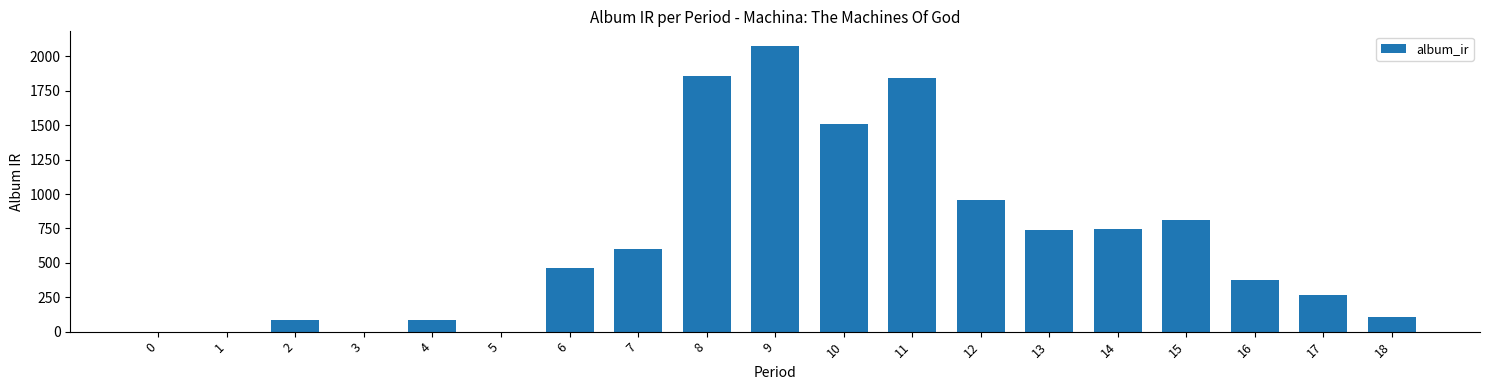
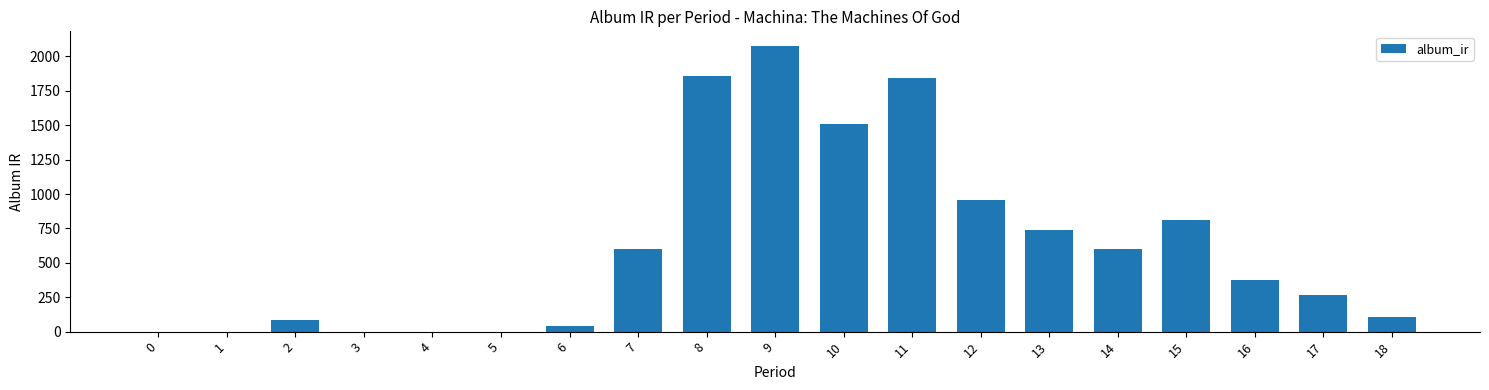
4: 90 -> 0
6: 460 -> 40
14: 740 -> 600
